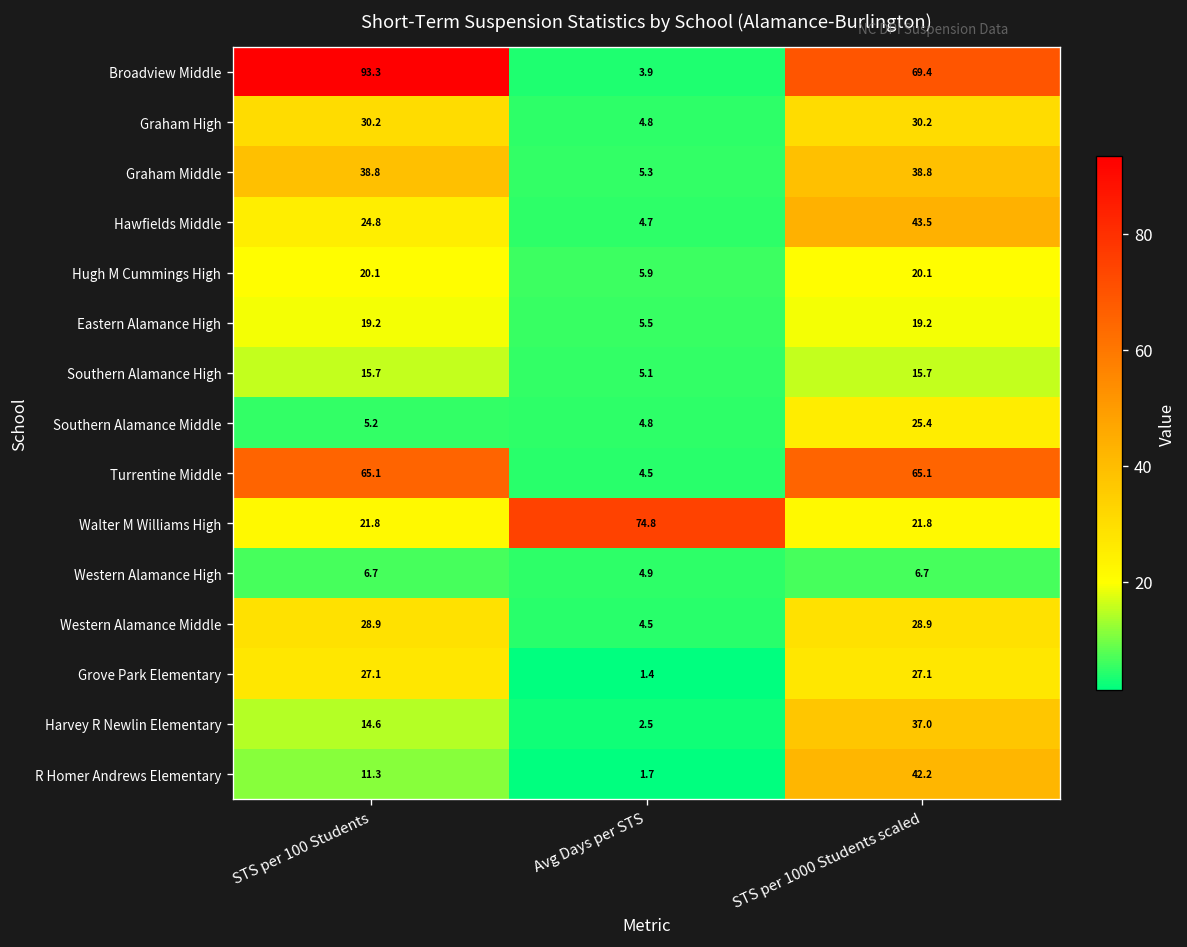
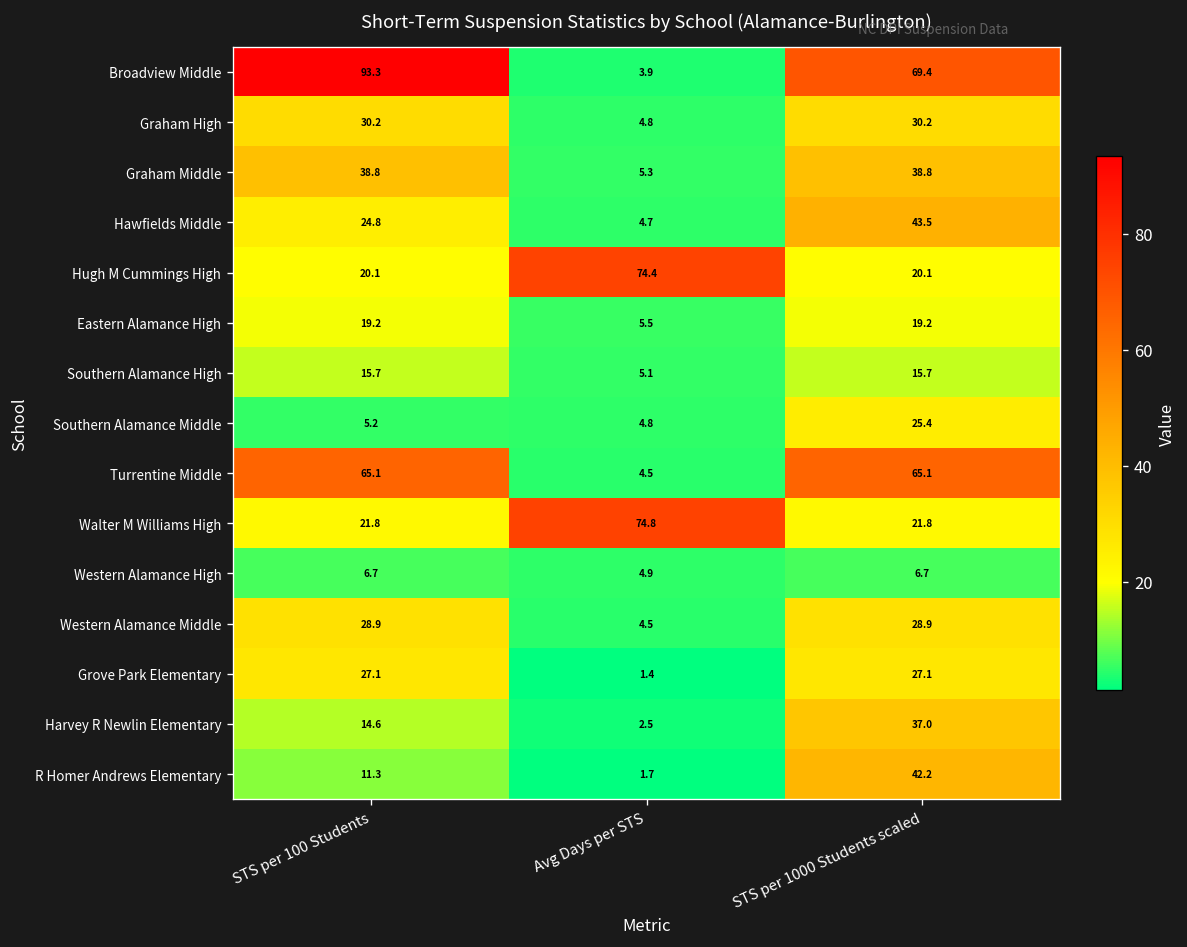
Hugh M Cummings High, Avg Days per STS: 5.9 -> 74.4
